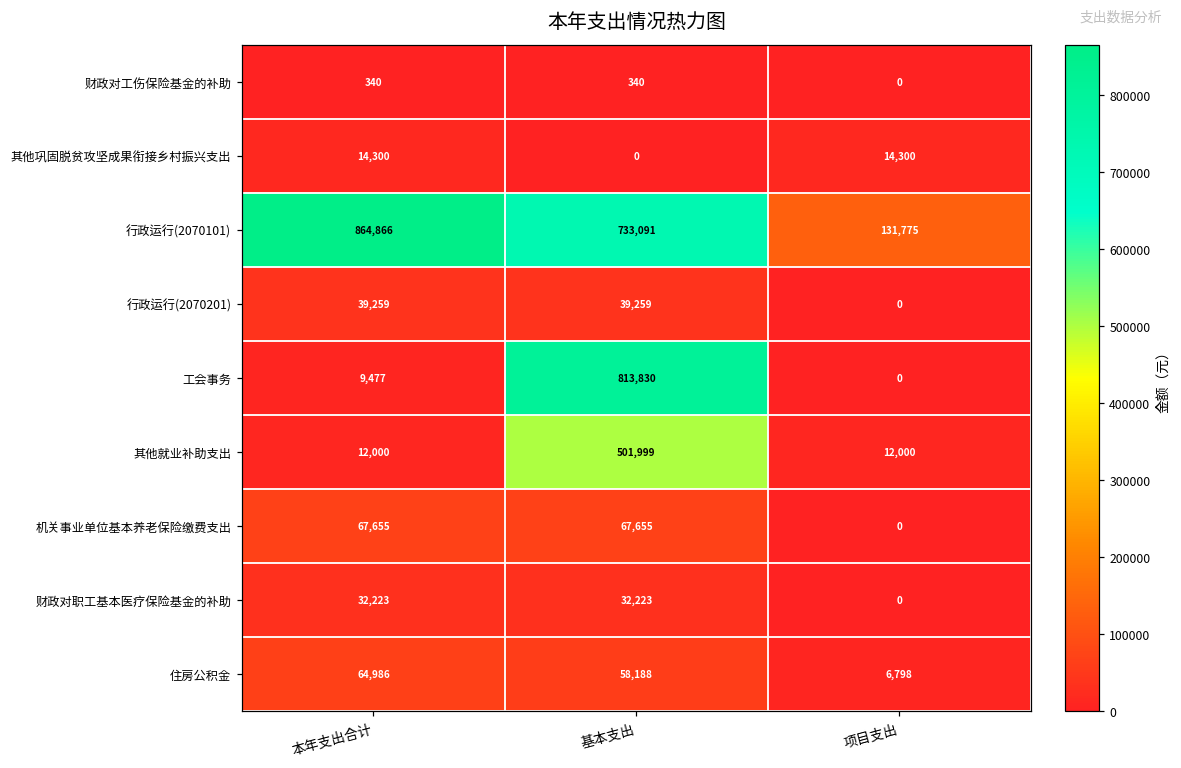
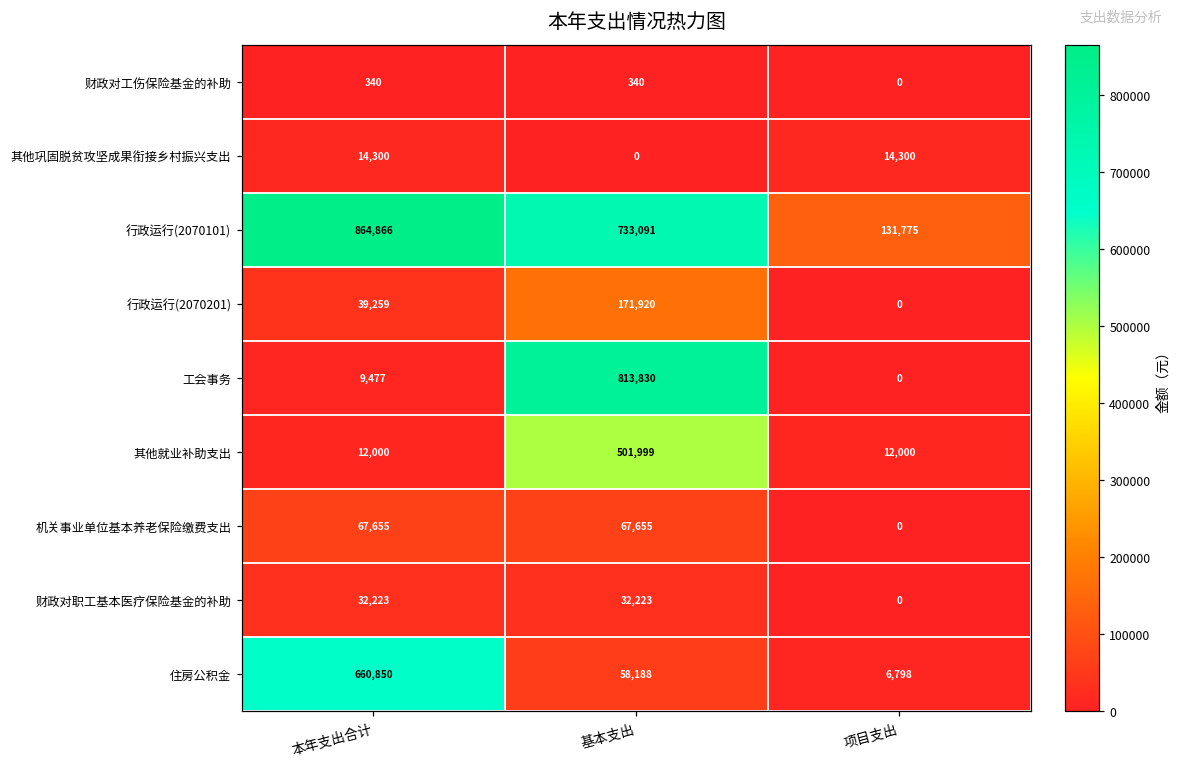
行政运行(2070201), 基本支出: 39,259 -> 171,920
住房公积金, 本年支出合计: 64,986 -> 660,850
